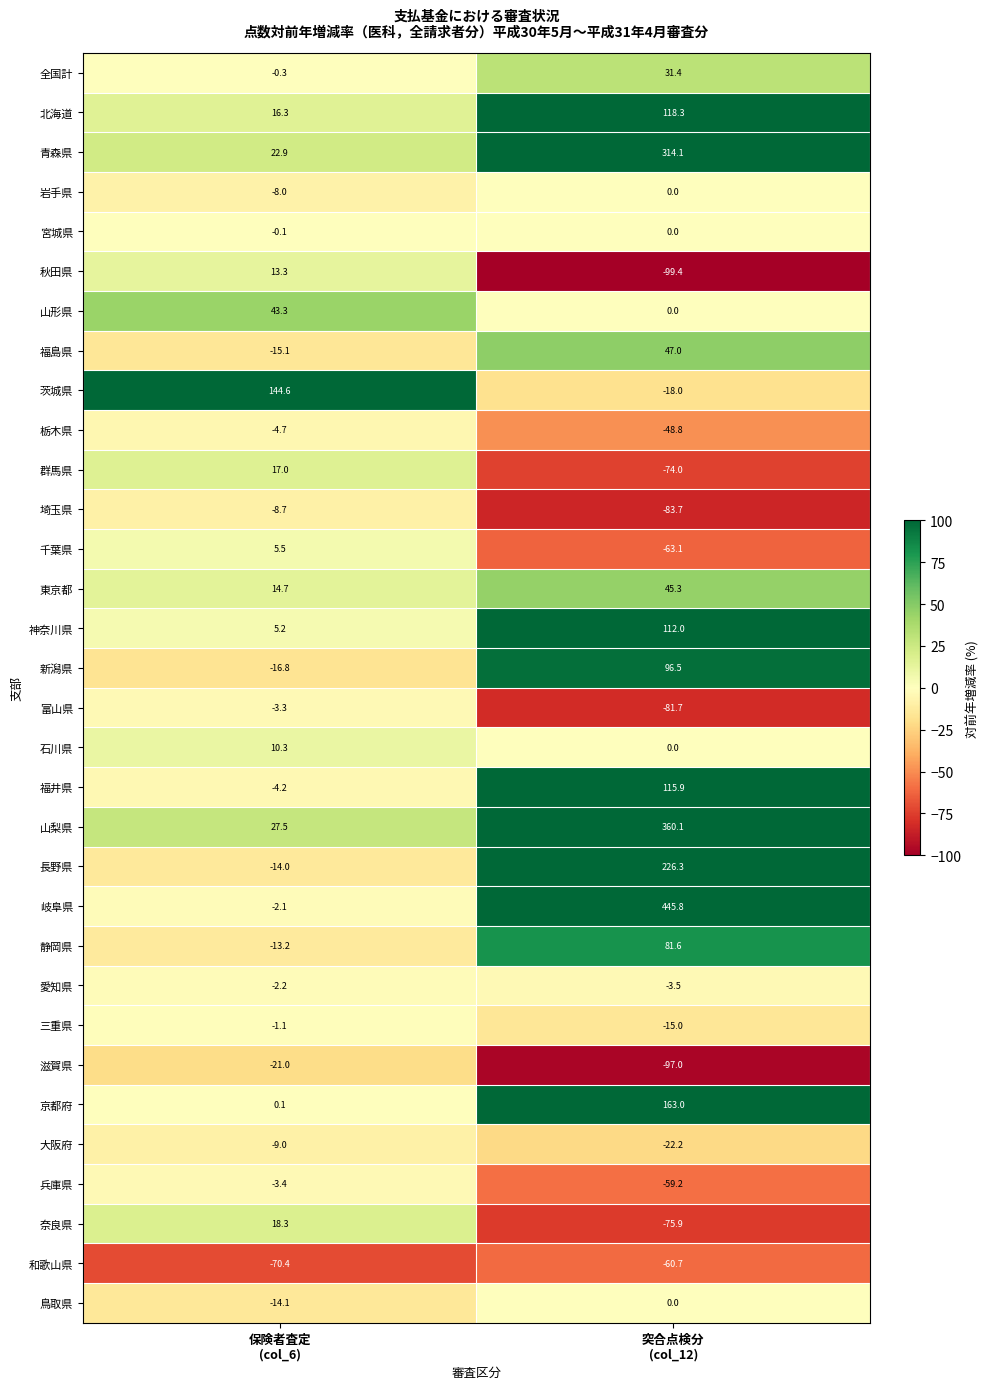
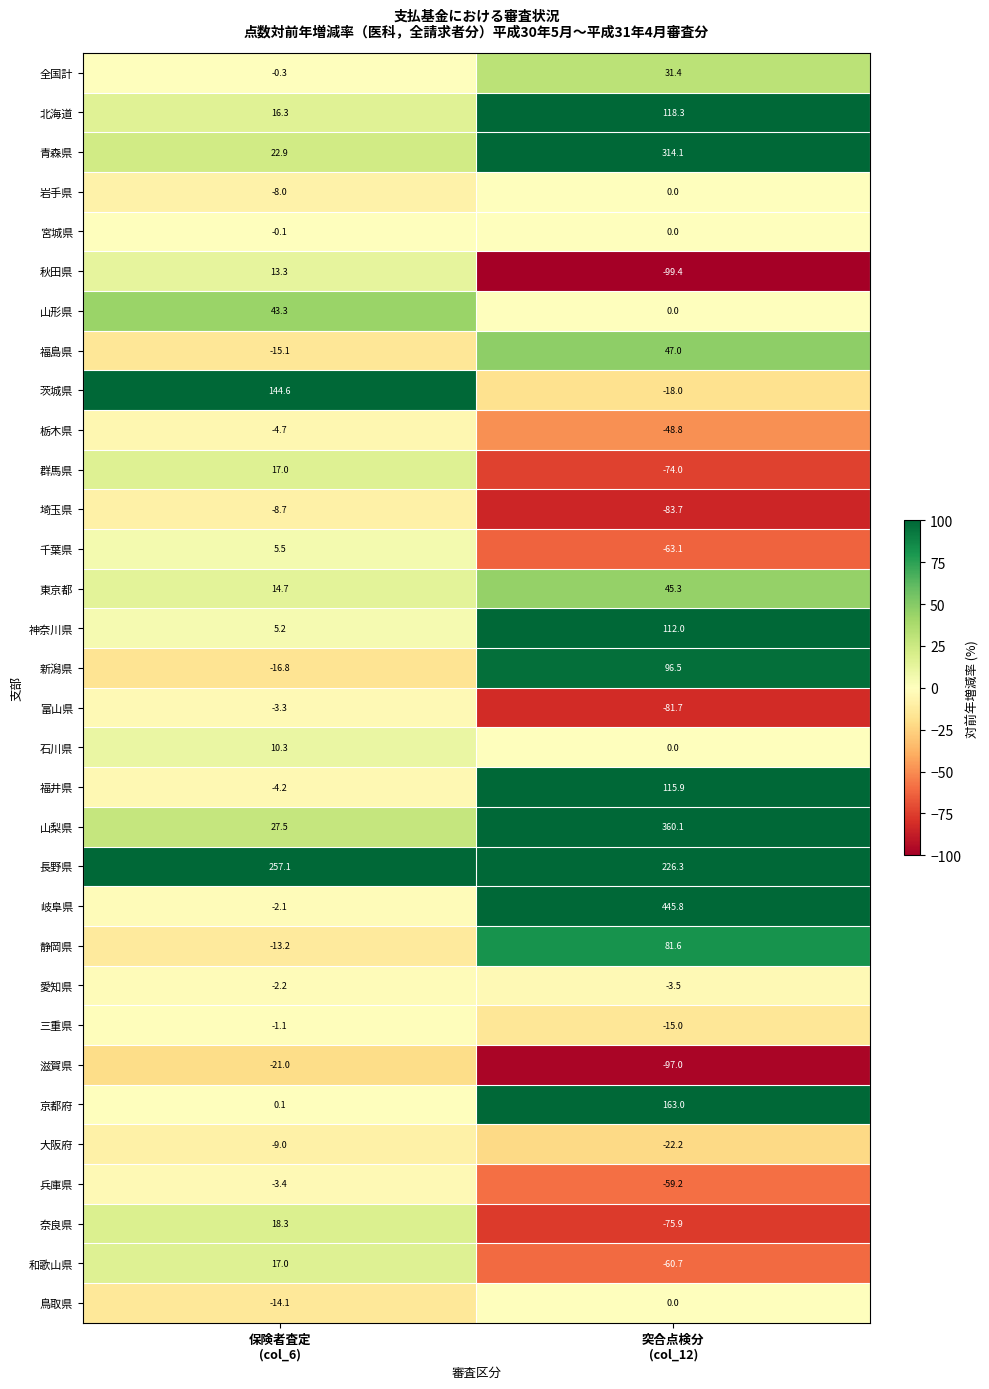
長野県, 保険者査定 (col_6): -14.0 -> 257.1
和歌山県, 保険者査定 (col_6): -70.4 -> 17.0
